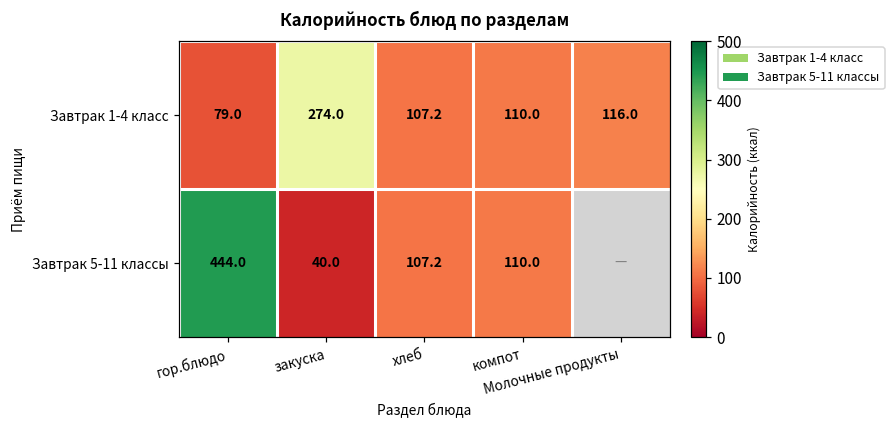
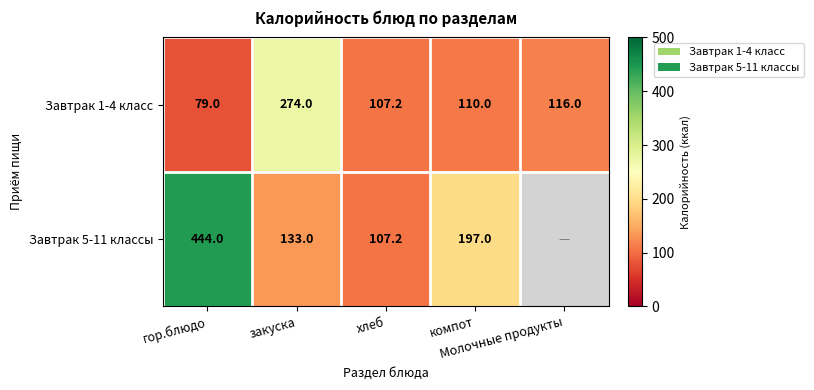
Завтрак 5-11 классы, закуска: 40.0 -> 133.0
Завтрак 5-11 классы, компот: 110.0 -> 197.0
